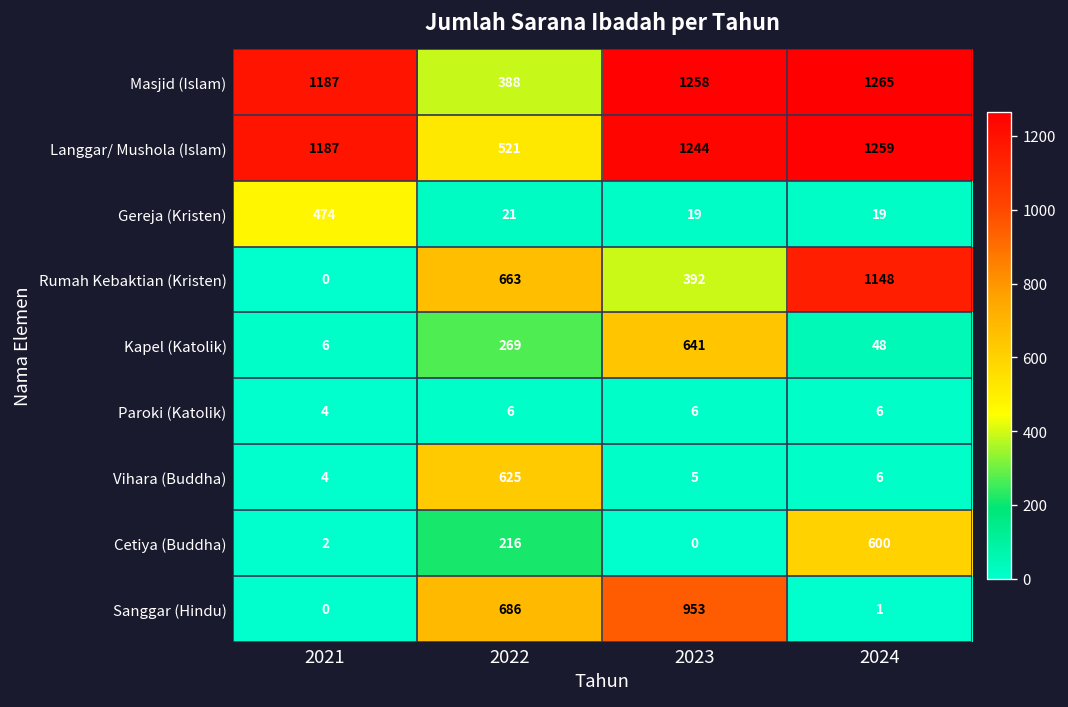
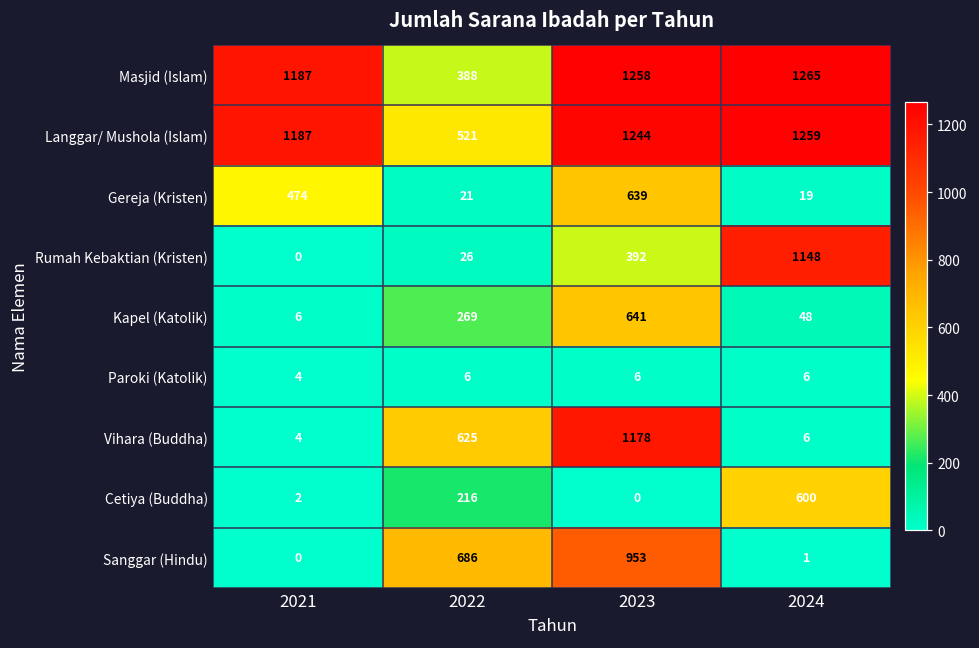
Gereja (Kristen), 2023: 19 -> 639
Rumah Kebaktian (Kristen), 2022: 663 -> 26
Vihara (Buddha), 2023: 5 -> 1178
